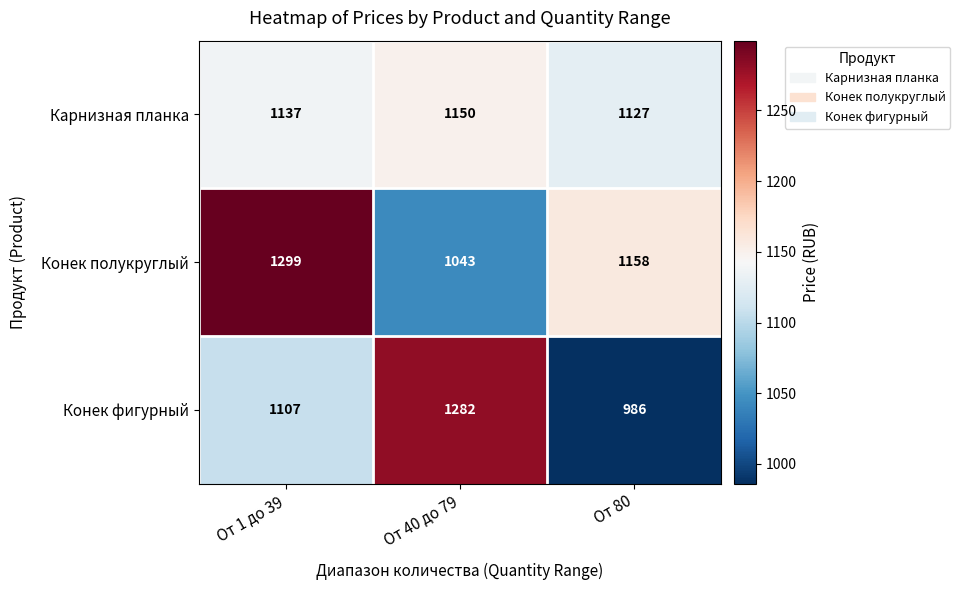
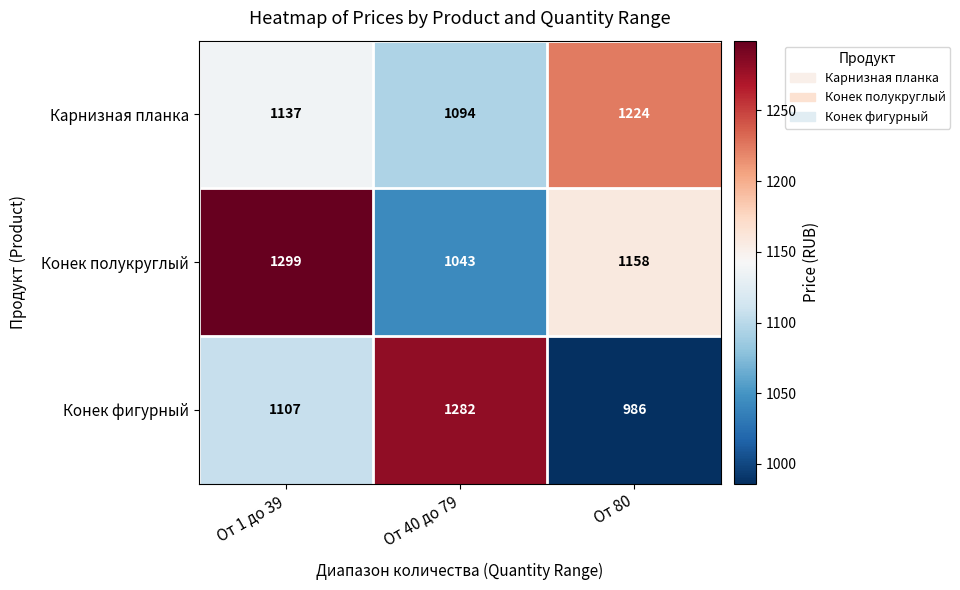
Карнизная планка, От 40 до 79: 1150 -> 1094
Карнизная планка, От 80: 1127 -> 1224
